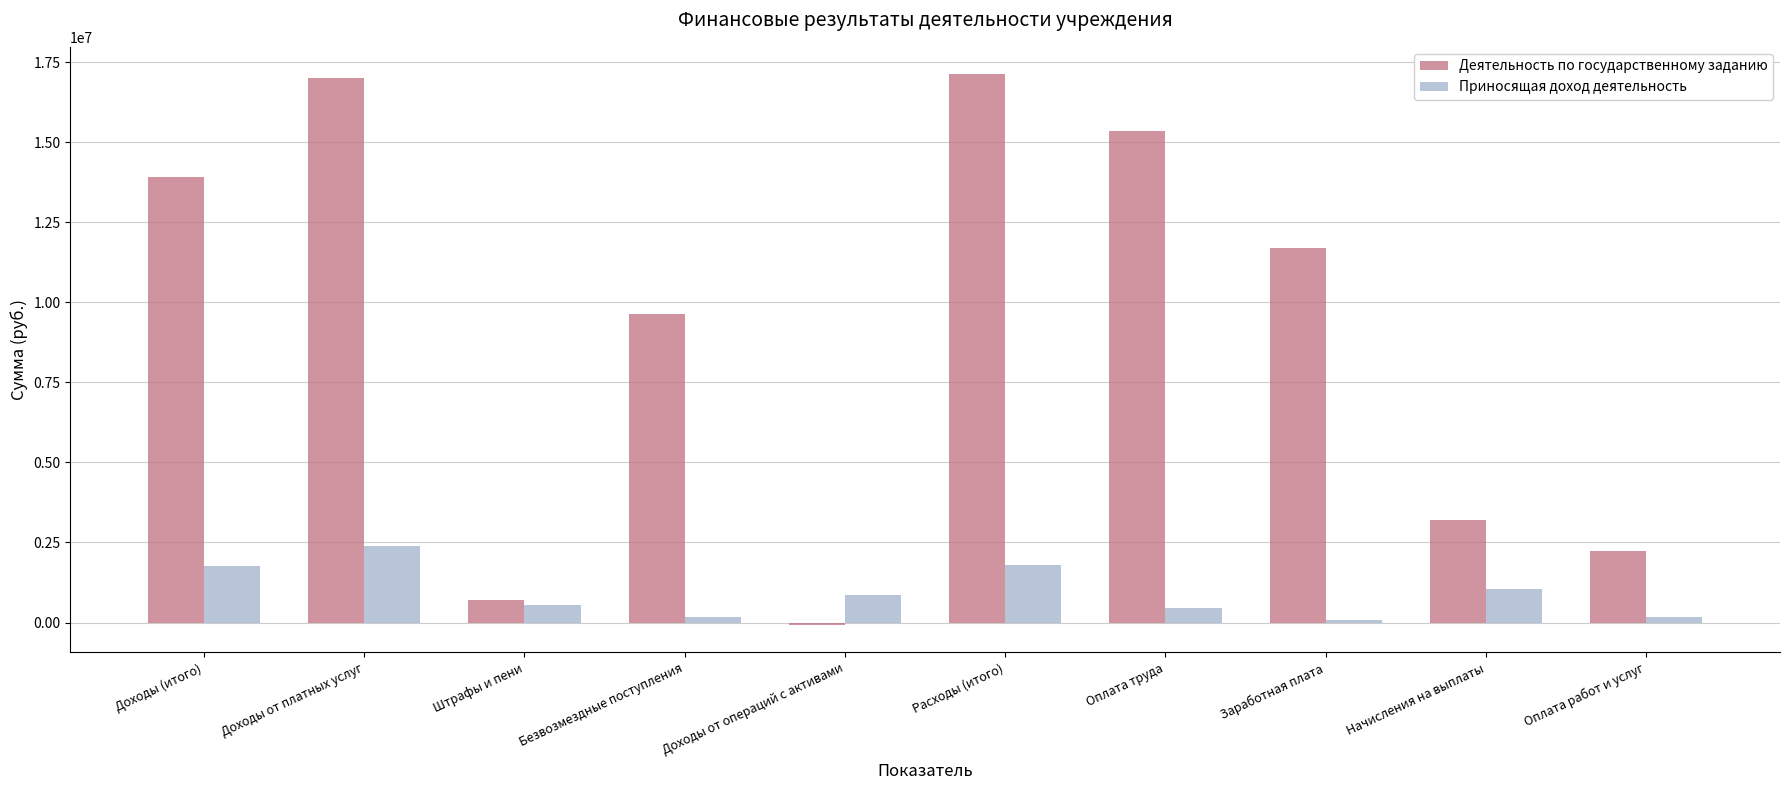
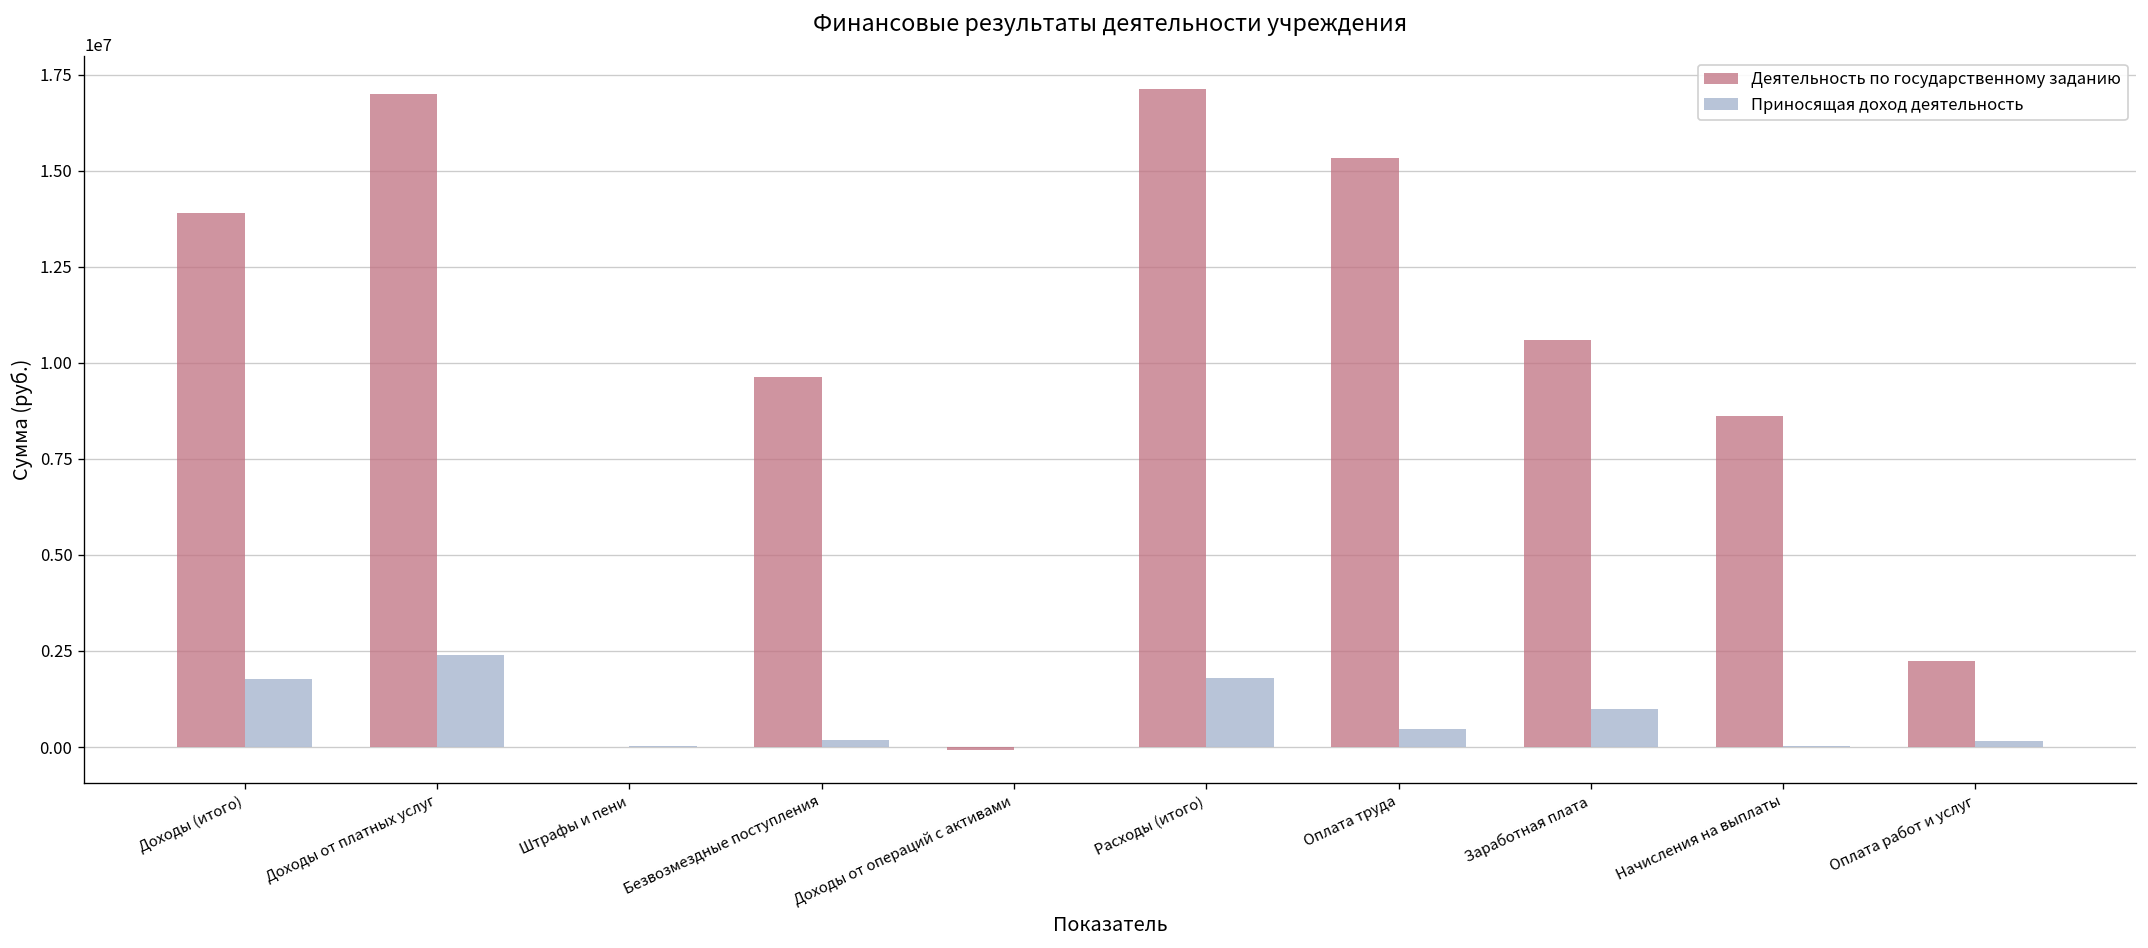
Деятельность по государственному заданию, Штрафы и пени: 700000 -> 0
Приносящая доход деятельность, Штрафы и пени: 500000 -> 0
Приносящая доход деятельность, Доходы от операций с активами: 900000 -> 0
Деятельность по государственному заданию, Заработная плата: 11700000 -> 10600000
Приносящая доход деятельность, Заработная плата: 100000 -> 1000000
Деятельность по государственному заданию, Начисления на выплаты: 3200000 -> 8600000
Приносящая доход деятельность, Начисления на выплаты: 1100000 -> 0
